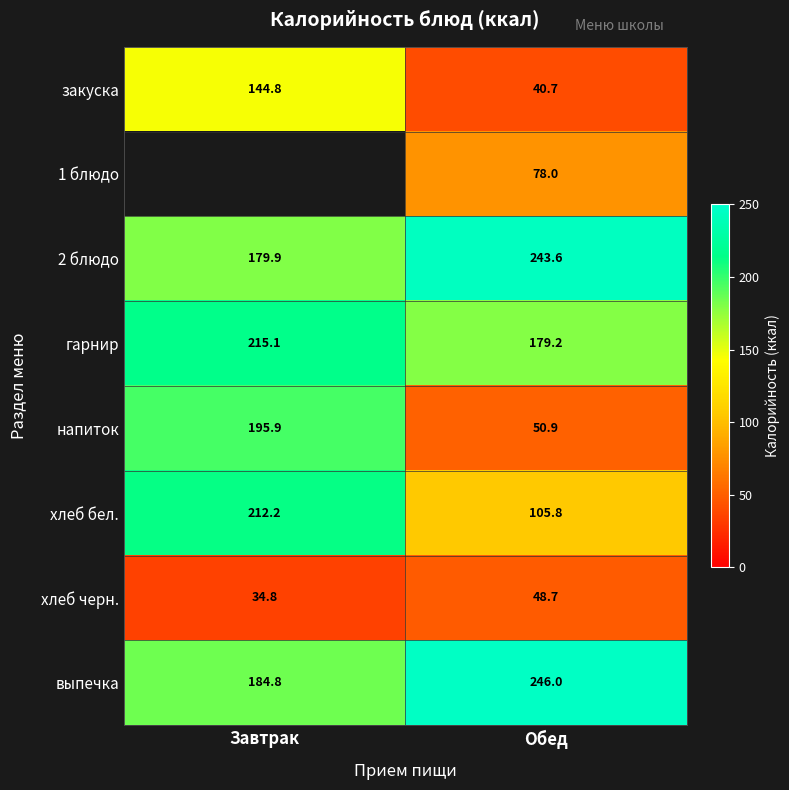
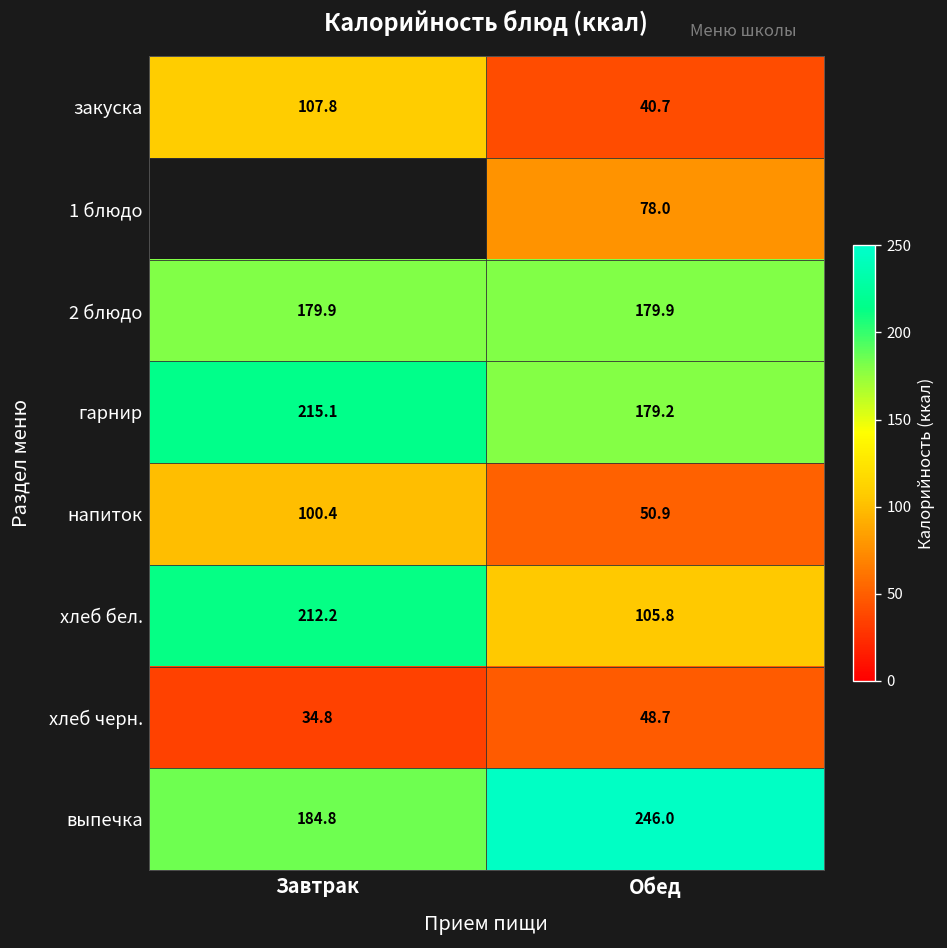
закуска, Завтрак: 144.8 -> 107.8
2 блюдо, Обед: 243.6 -> 179.9
напиток, Завтрак: 195.9 -> 100.4
